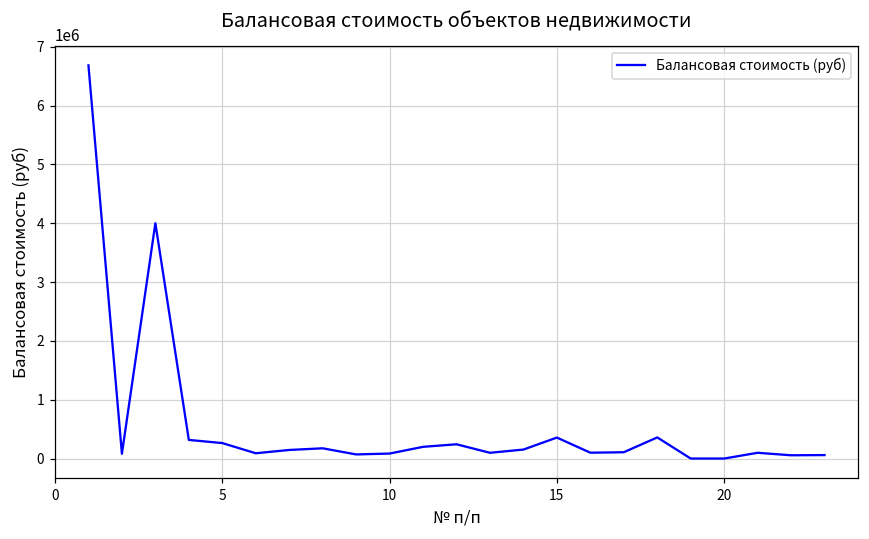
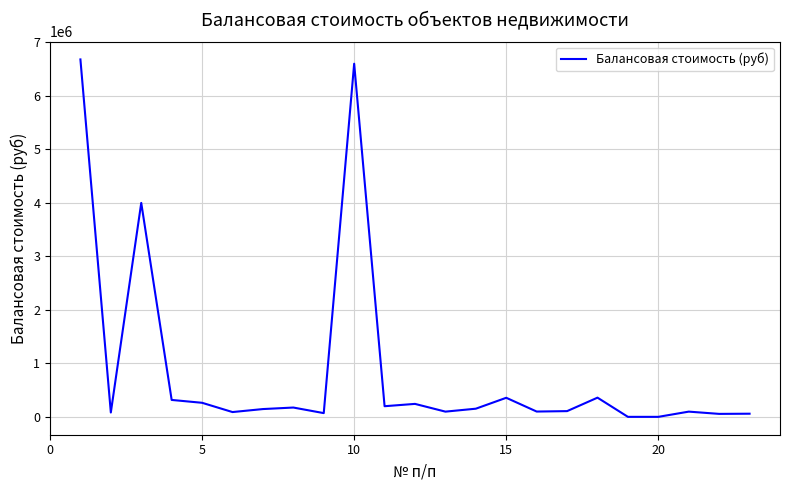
10: 100000 -> 6600000
